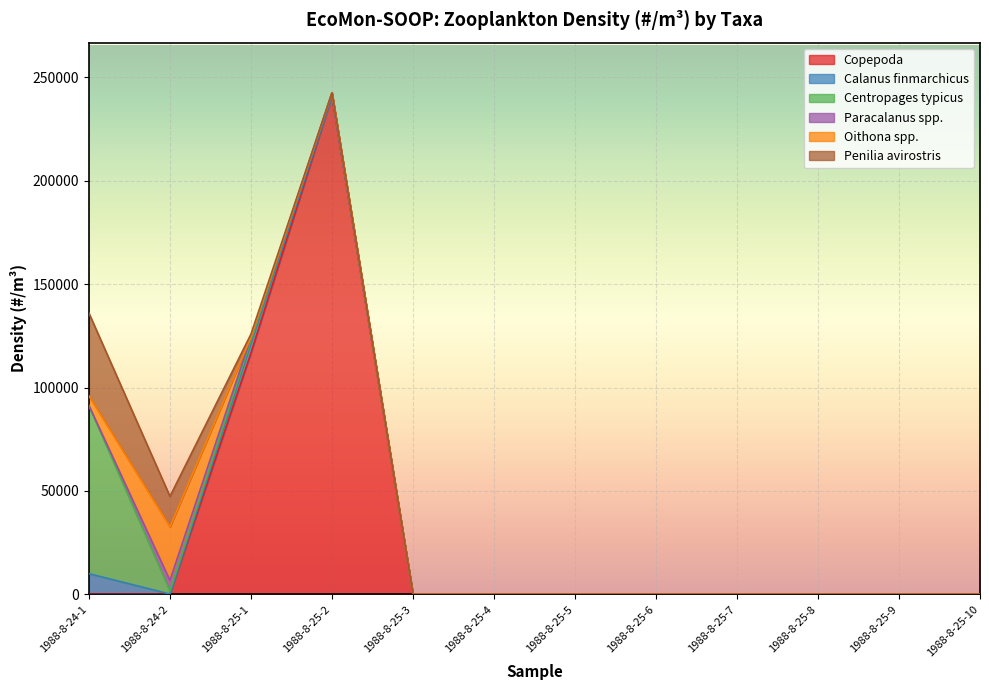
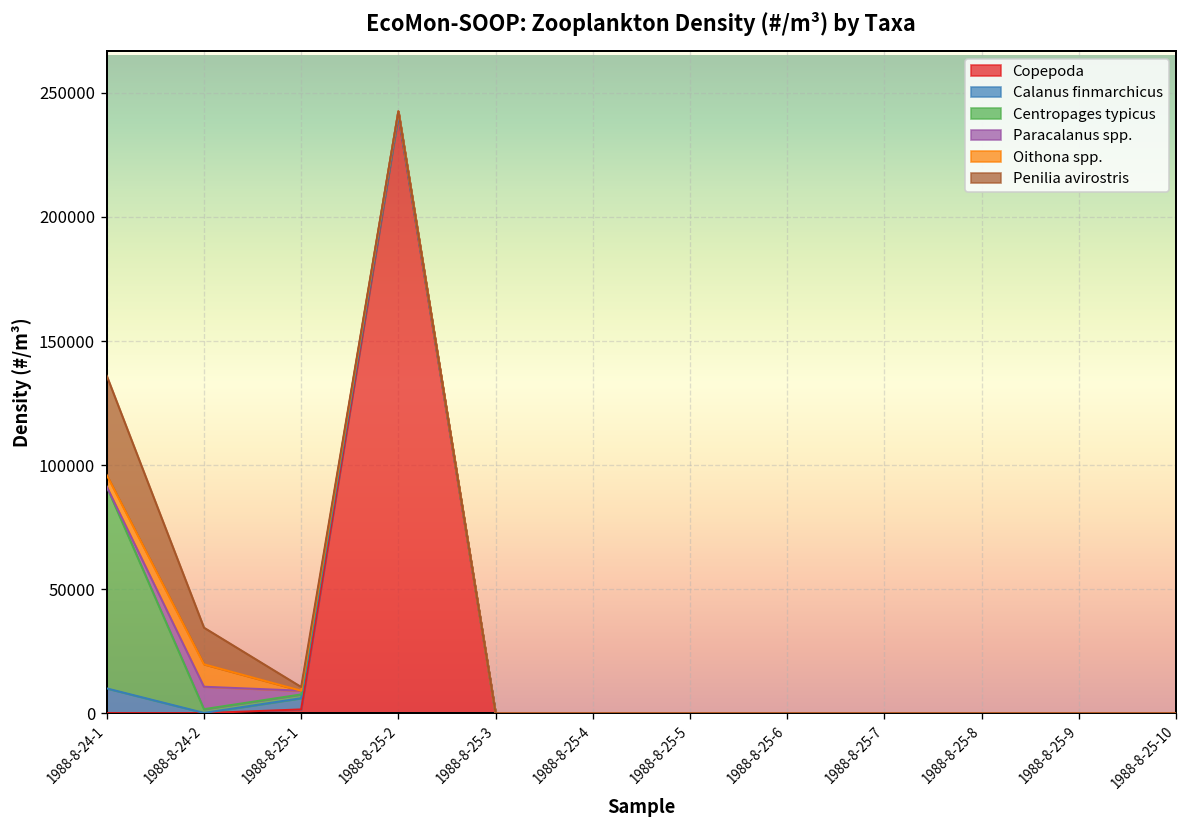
Paracalanus spp., 1988-8-24-2: 5000 -> 9000
Oithona spp., 1988-8-24-2: 26000 -> 9000
Copepoda, 1988-8-25-1: 117000 -> 2000
